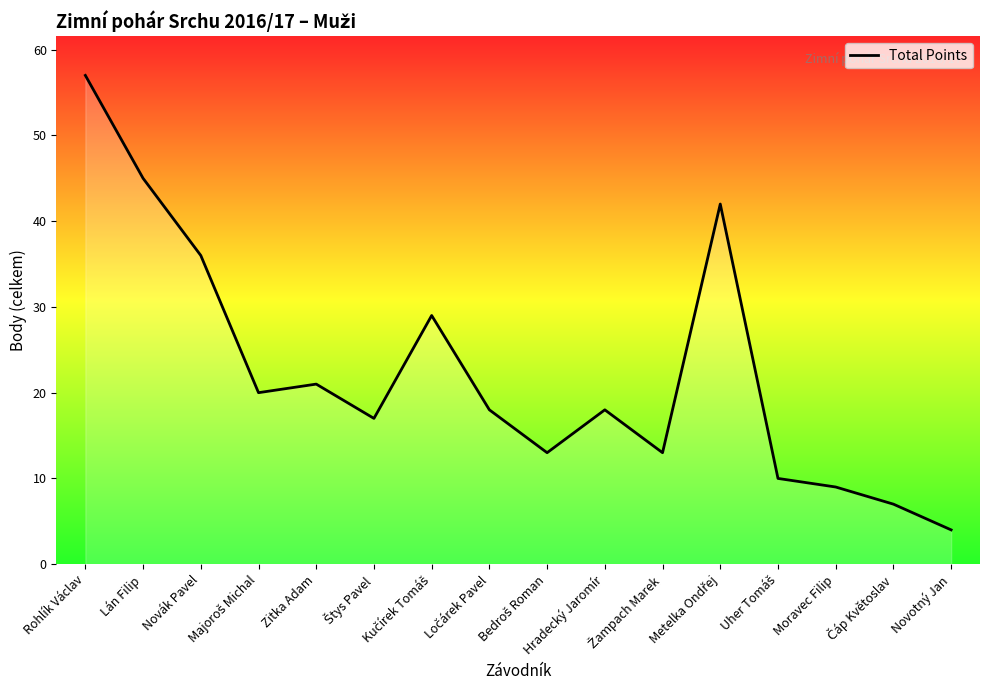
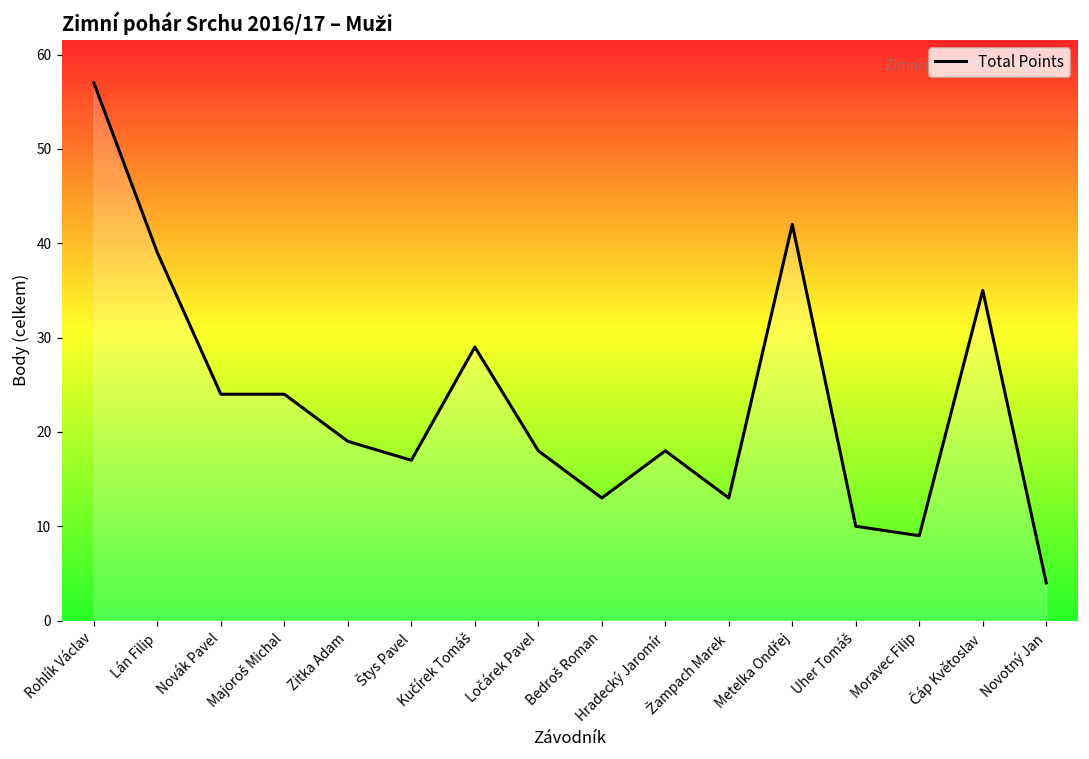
Lán Filip: 45 -> 39
Novák Pavel: 36 -> 24
Majoroš Michal: 20 -> 24
Zitka Adam: 21 -> 19
Čáp Květoslav: 7 -> 35
